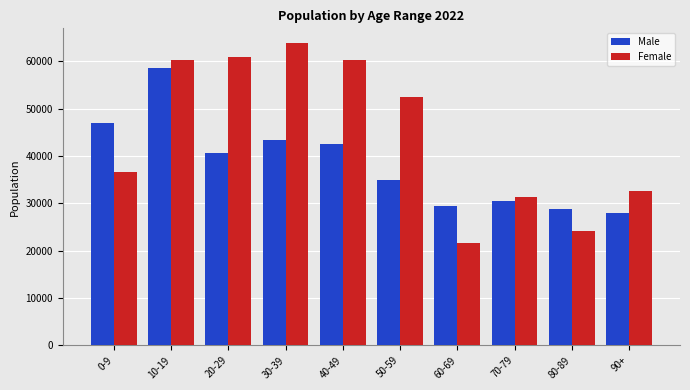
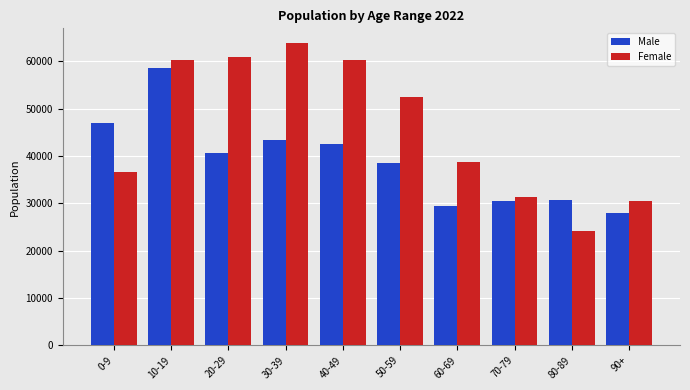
Male, 50-59: 35000 -> 38000
Female, 60-69: 22000 -> 39000
Male, 80-89: 29000 -> 31000
Female, 90+: 33000 -> 30000
